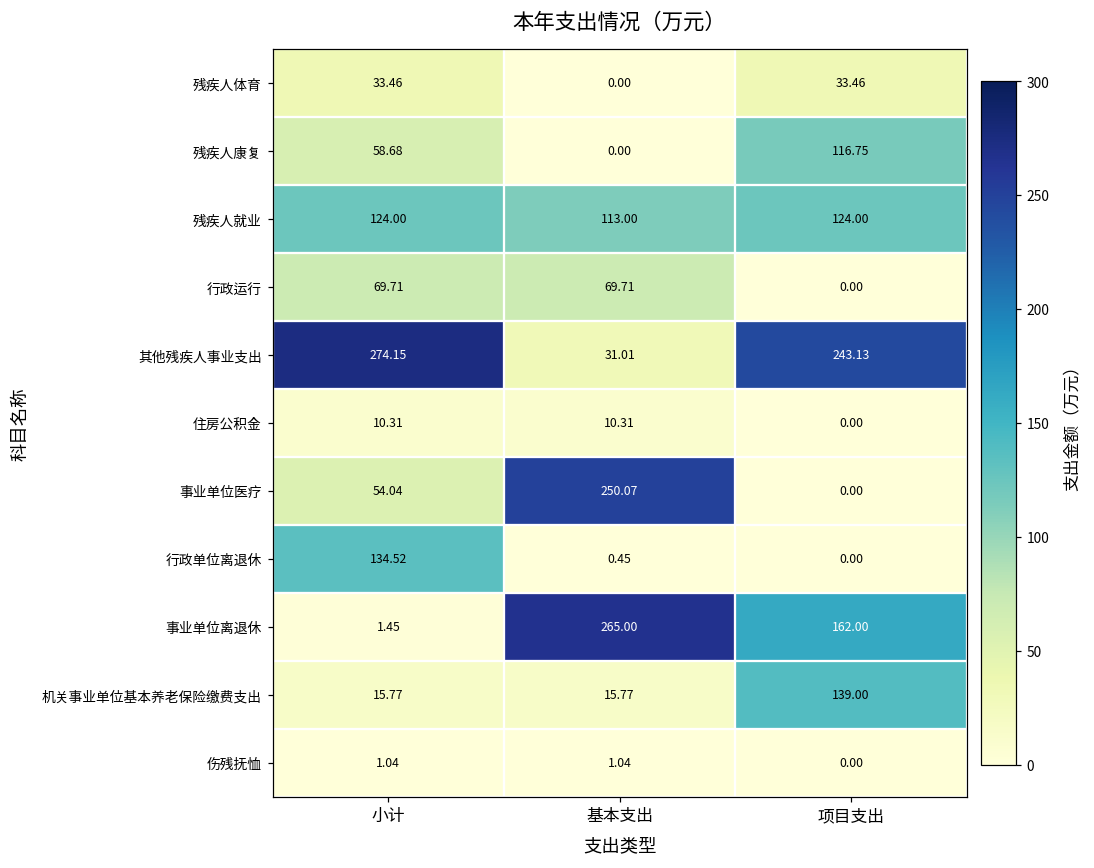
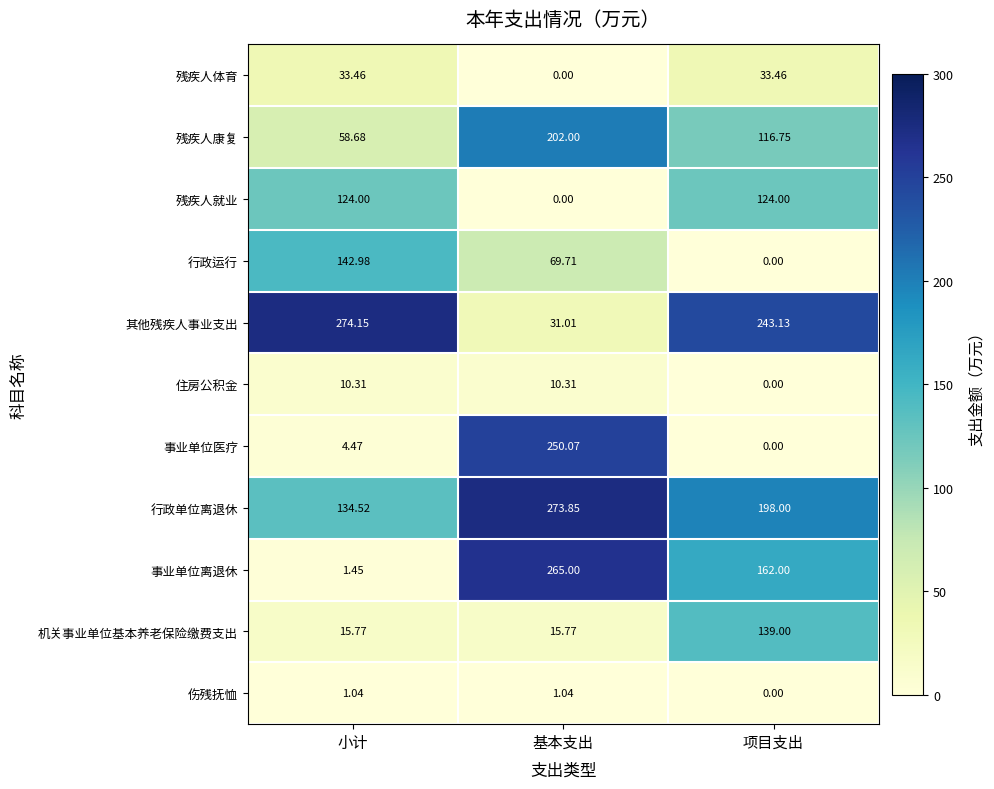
残疾人康复, 基本支出: 0.00 -> 202.00
残疾人就业, 基本支出: 113.00 -> 0.00
行政运行, 小计: 69.71 -> 142.98
事业单位医疗, 小计: 54.04 -> 4.47
行政单位离退休, 基本支出: 0.45 -> 273.85
行政单位离退休, 项目支出: 0.00 -> 198.00
